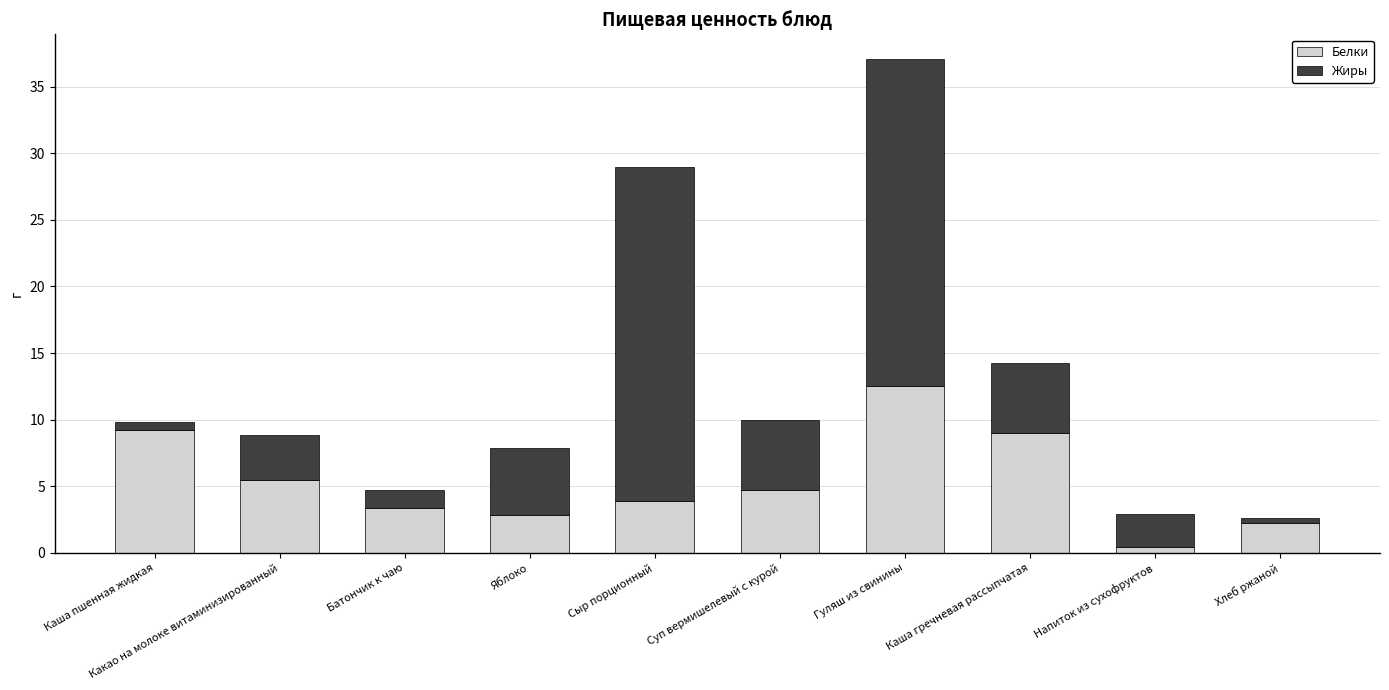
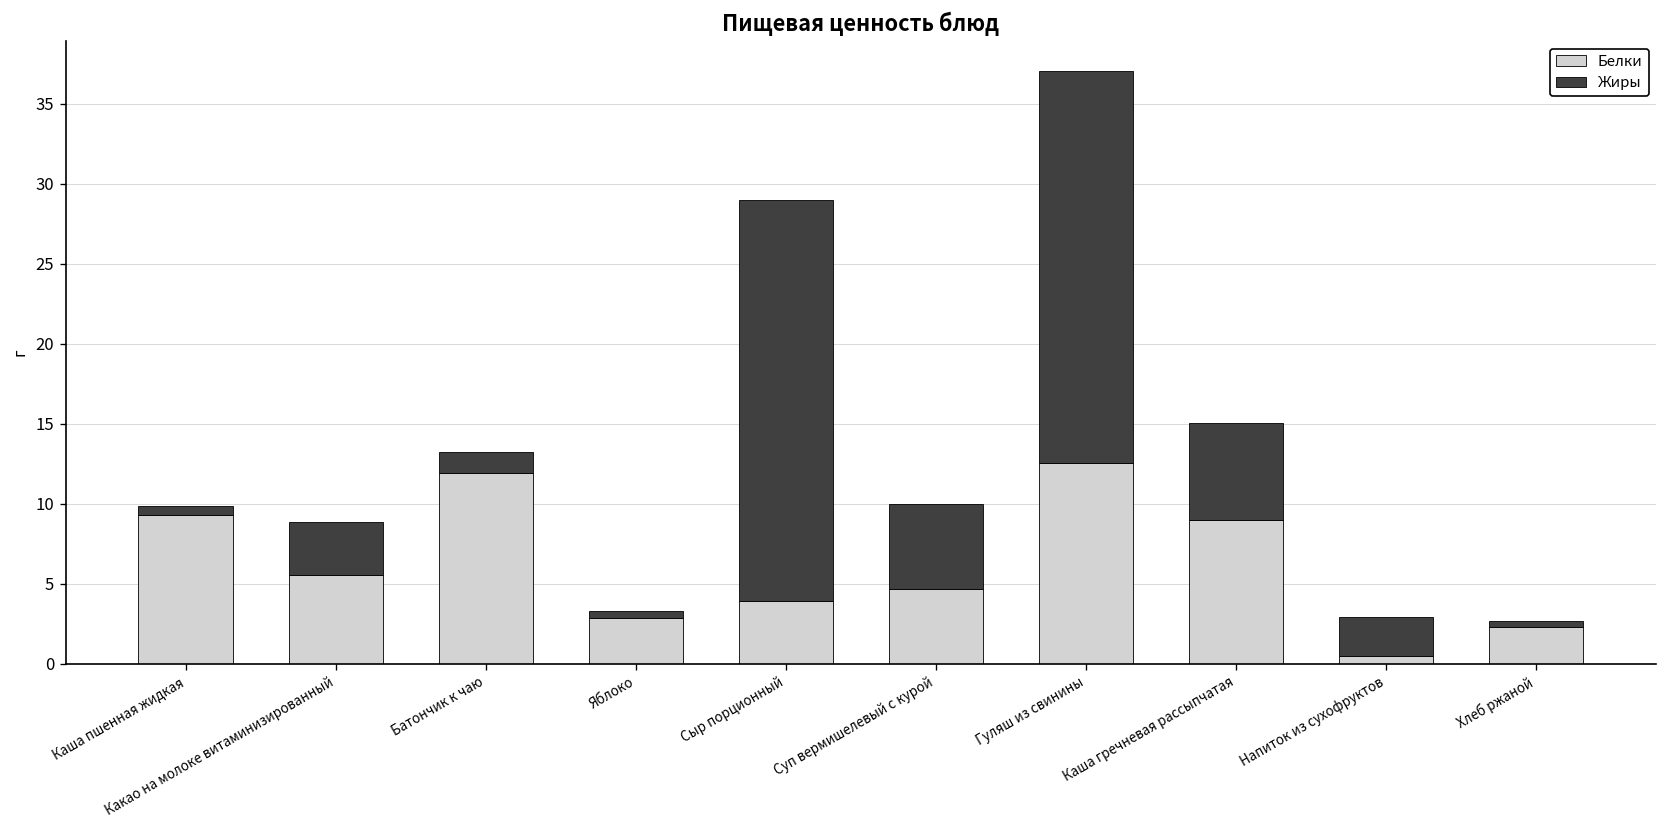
Белки, Батончик к чаю: 3.4 -> 11.9
Жиры, Яблоко: 5.1 -> 0.4
Жиры, Каша гречневая рассыпчатая: 5.2 -> 6.0
